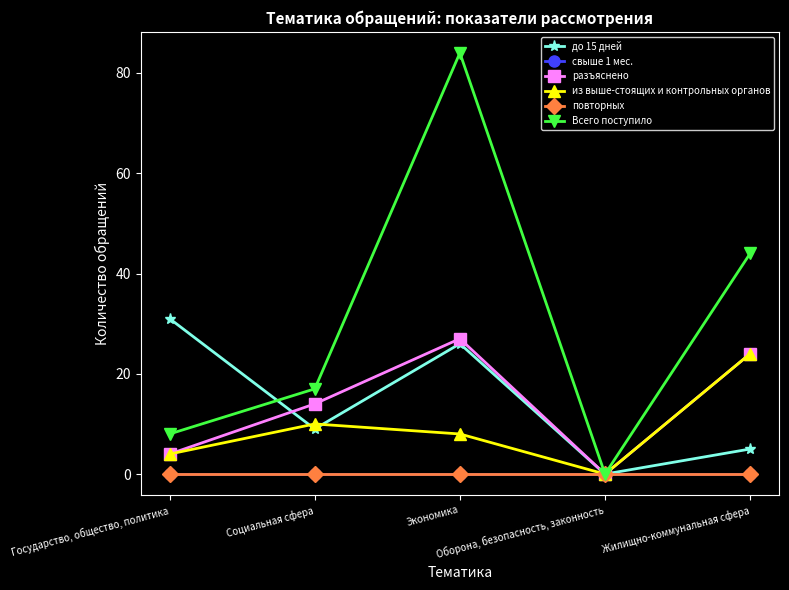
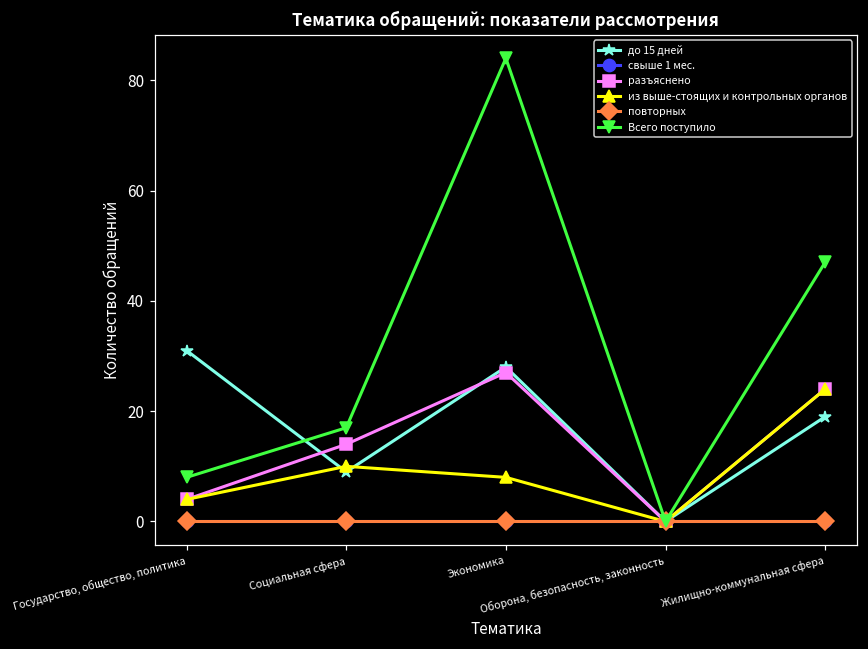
до 15 дней, Экономика: 26 -> 28
до 15 дней, Жилищно-коммунальная сфера: 5 -> 19
Всего поступило, Жилищно-коммунальная сфера: 44 -> 47
